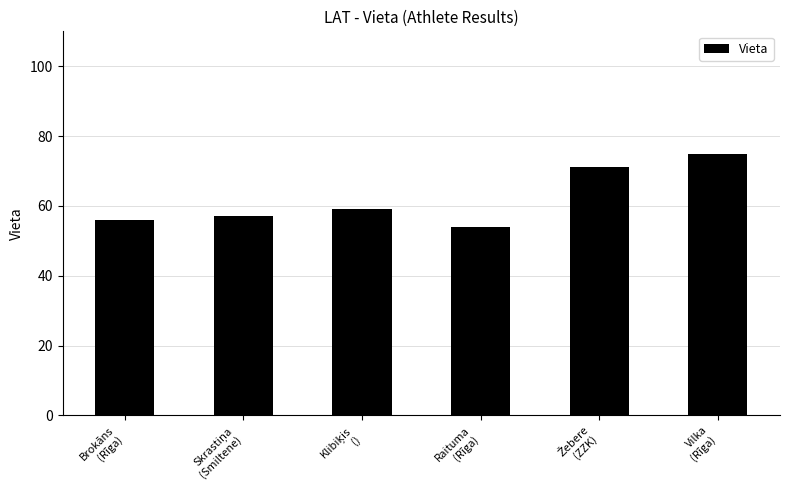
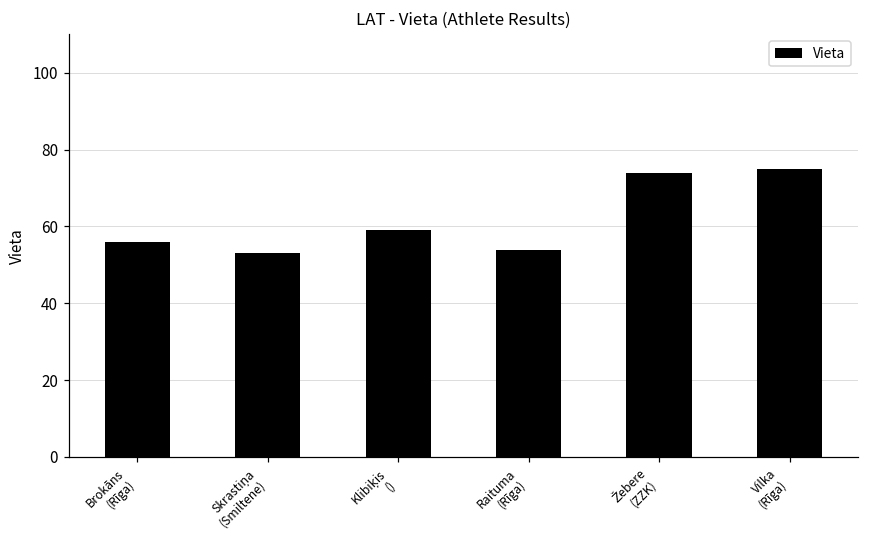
Skrastiņa (Smiltene): 57 -> 53
Žebere (ZZK): 71 -> 74
